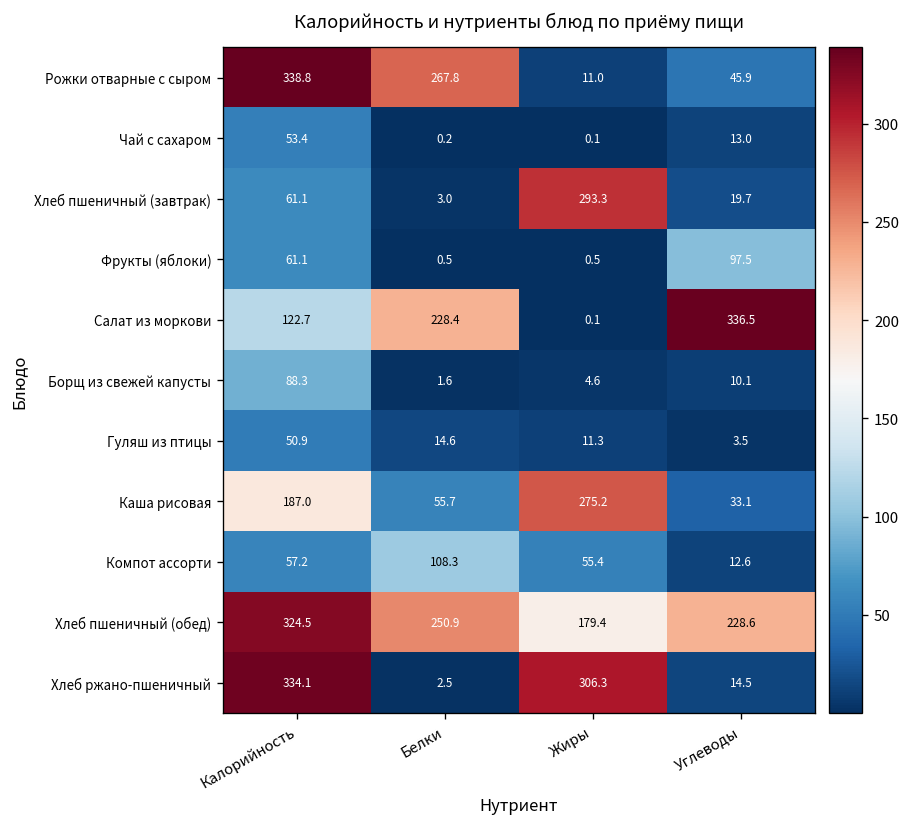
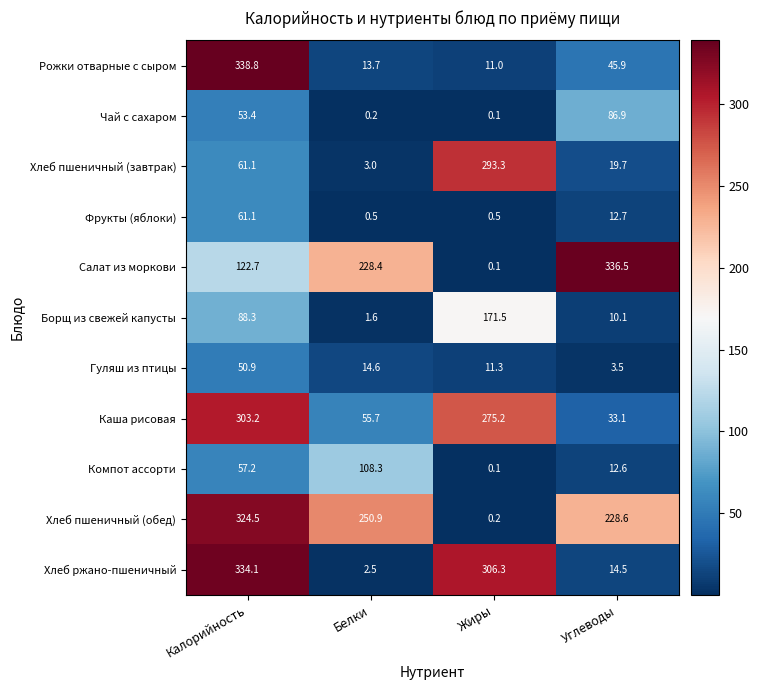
Рожки отварные с сыром, Белки: 267.8 -> 13.7
Чай с сахаром, Углеводы: 13.0 -> 86.9
Фрукты (яблоки), Углеводы: 97.5 -> 12.7
Борщ из свежей капусты, Жиры: 4.6 -> 171.5
Каша рисовая, Калорийность: 187.0 -> 303.2
Компот ассорти, Жиры: 55.4 -> 0.1
Хлеб пшеничный (обед), Жиры: 179.4 -> 0.2
